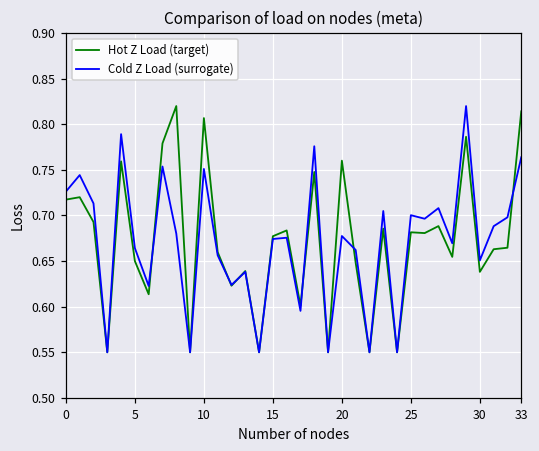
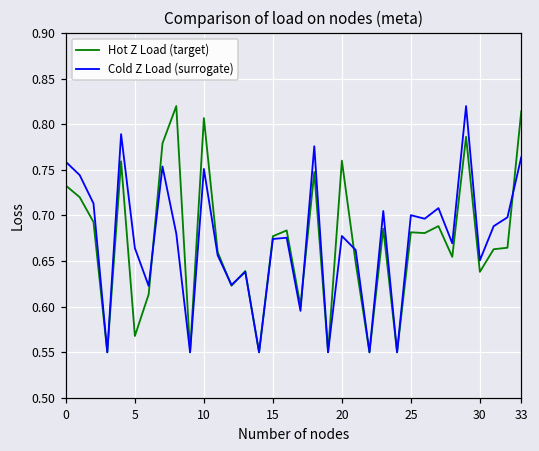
Hot Z Load (target), 0: 0.72 -> 0.73
Cold Z Load (surrogate), 0: 0.73 -> 0.76
Hot Z Load (target), 5: 0.65 -> 0.57
